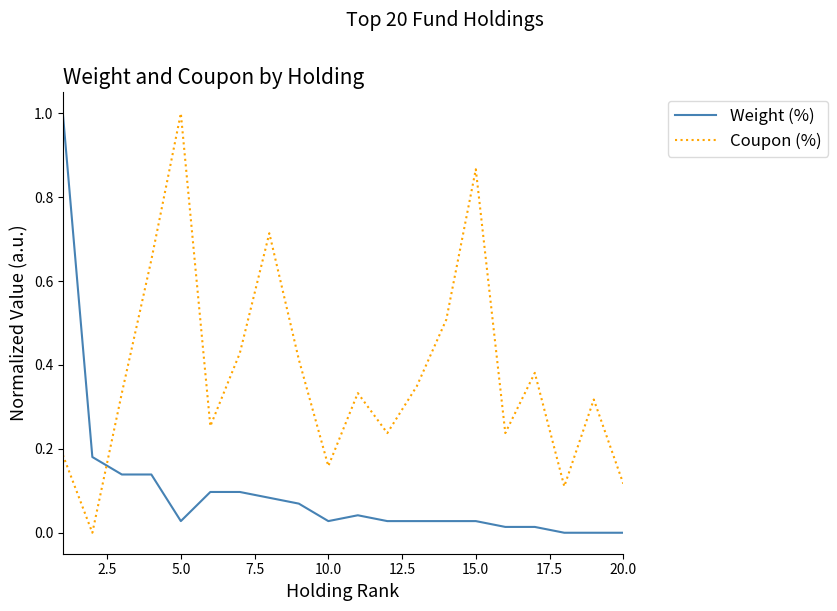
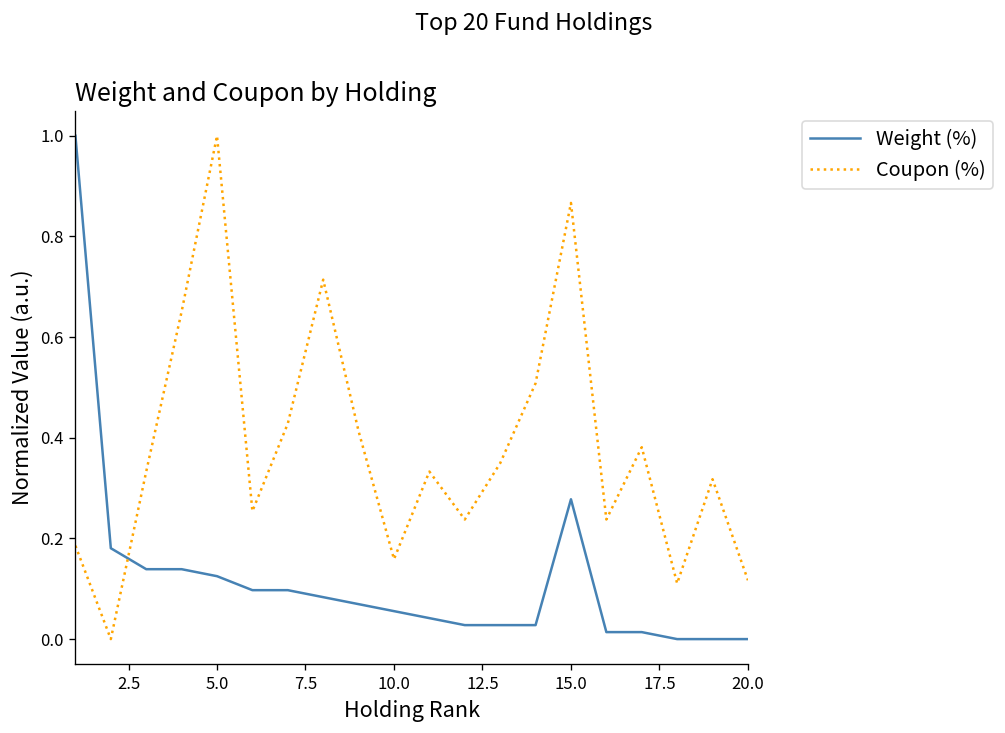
Weight (%), 5.0: 0.03 -> 0.12
Weight (%), 10.0: 0.03 -> 0.06
Weight (%), 15.0: 0.03 -> 0.28
